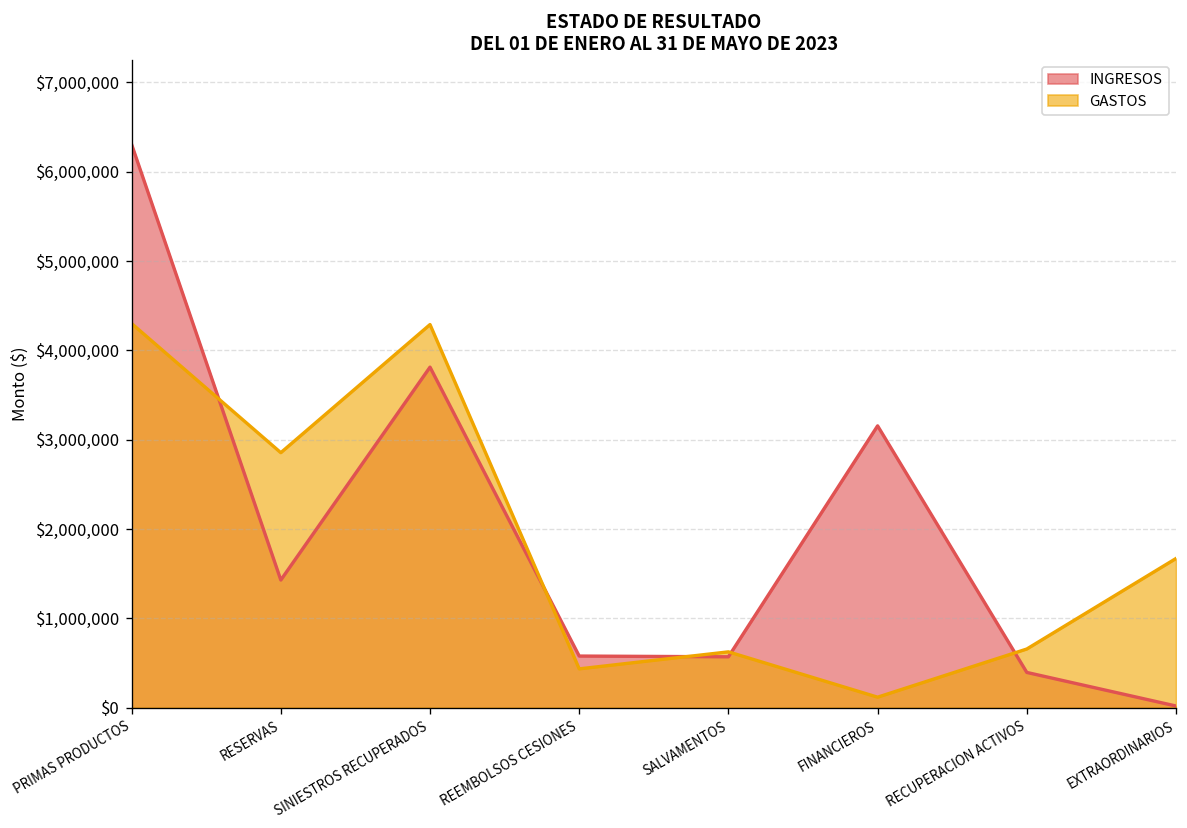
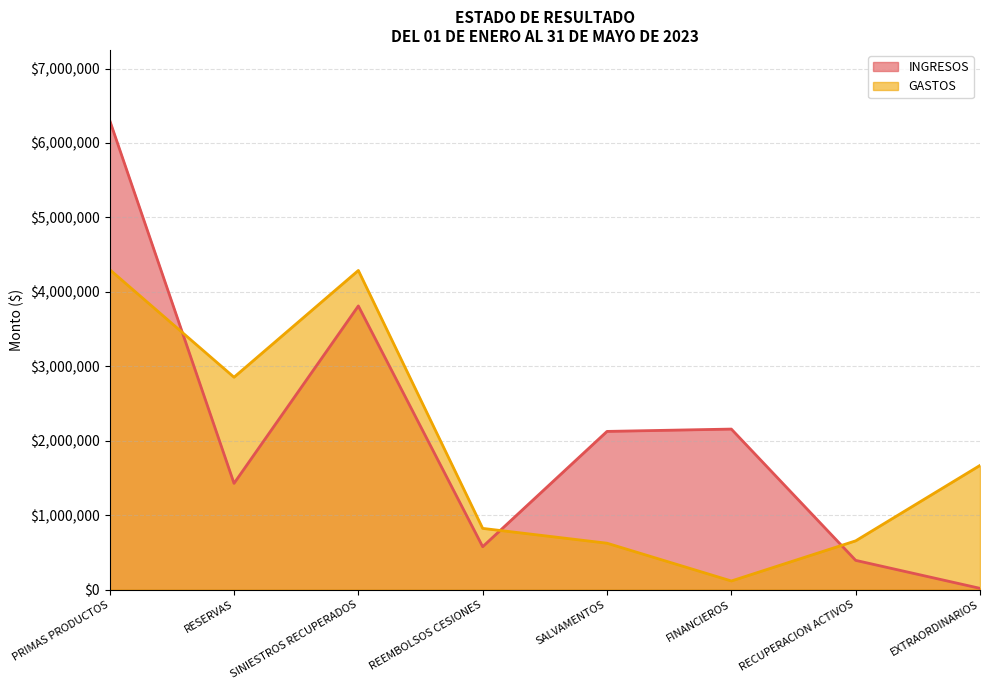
GASTOS, REEMBOLSOS CESIONES: $400,000 -> $800,000
INGRESOS, SALVAMENTOS: $600,000 -> $2,100,000
INGRESOS, FINANCIEROS: $3,200,000 -> $2,200,000
